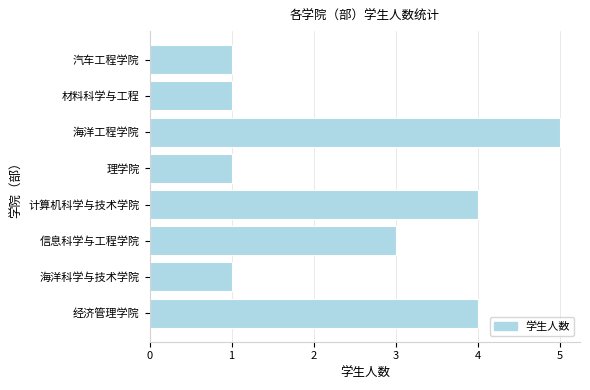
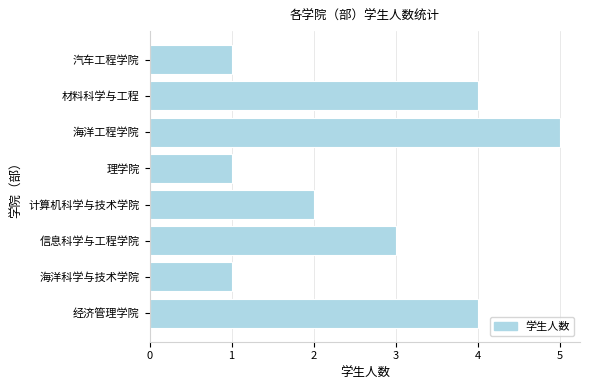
材料科学与工程: 1 -> 4
计算机科学与技术学院: 4 -> 2
